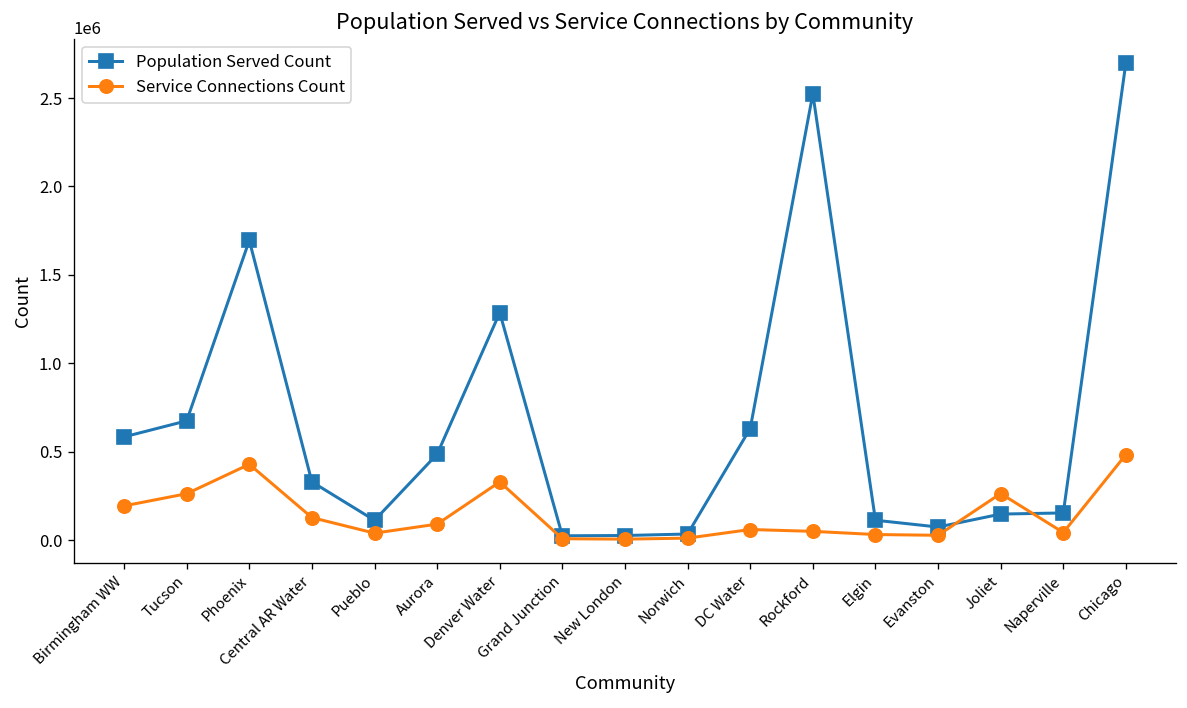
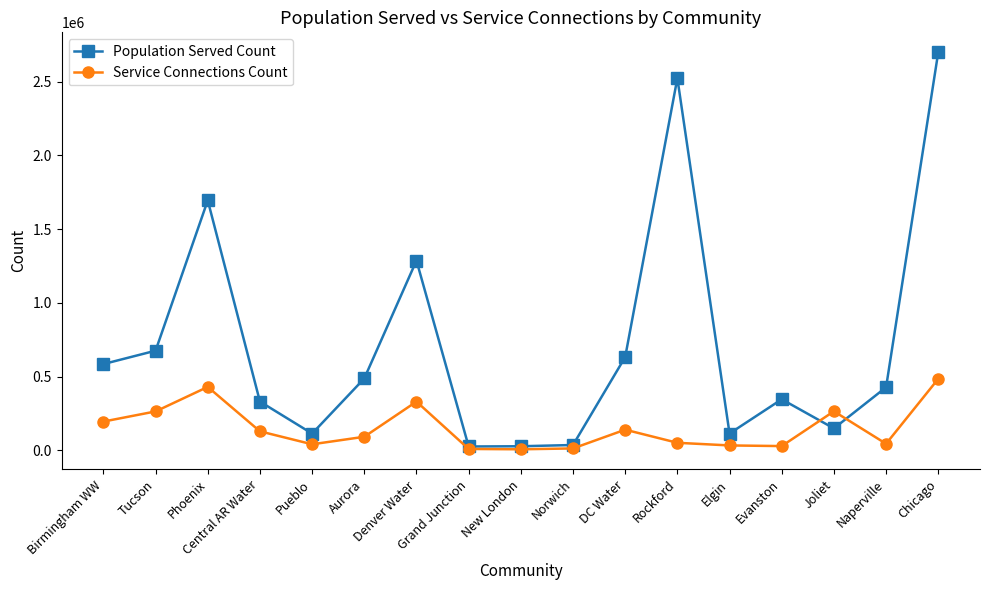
Service Connections Count, DC Water: 60000 -> 140000
Population Served Count, Evanston: 80000 -> 350000
Population Served Count, Naperville: 160000 -> 430000
